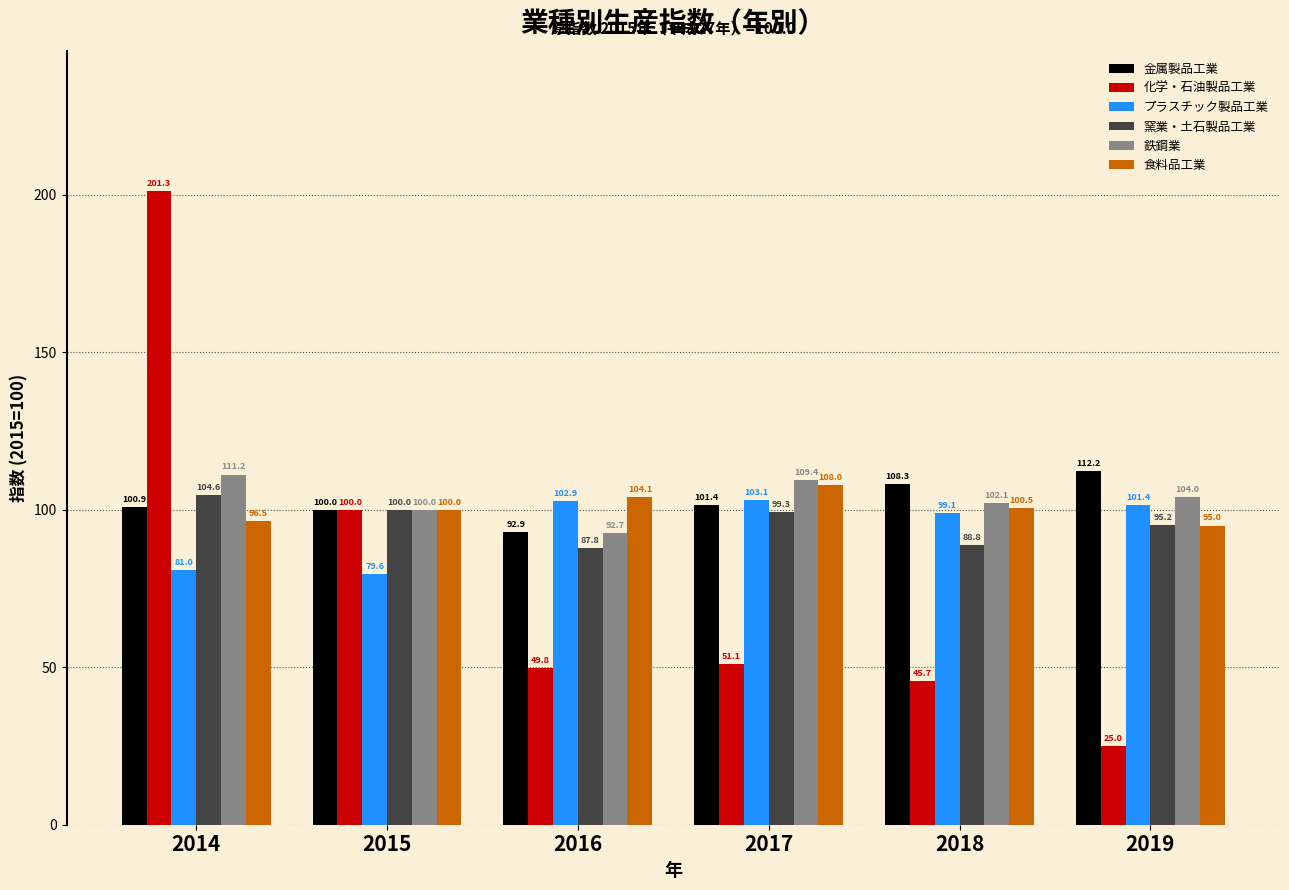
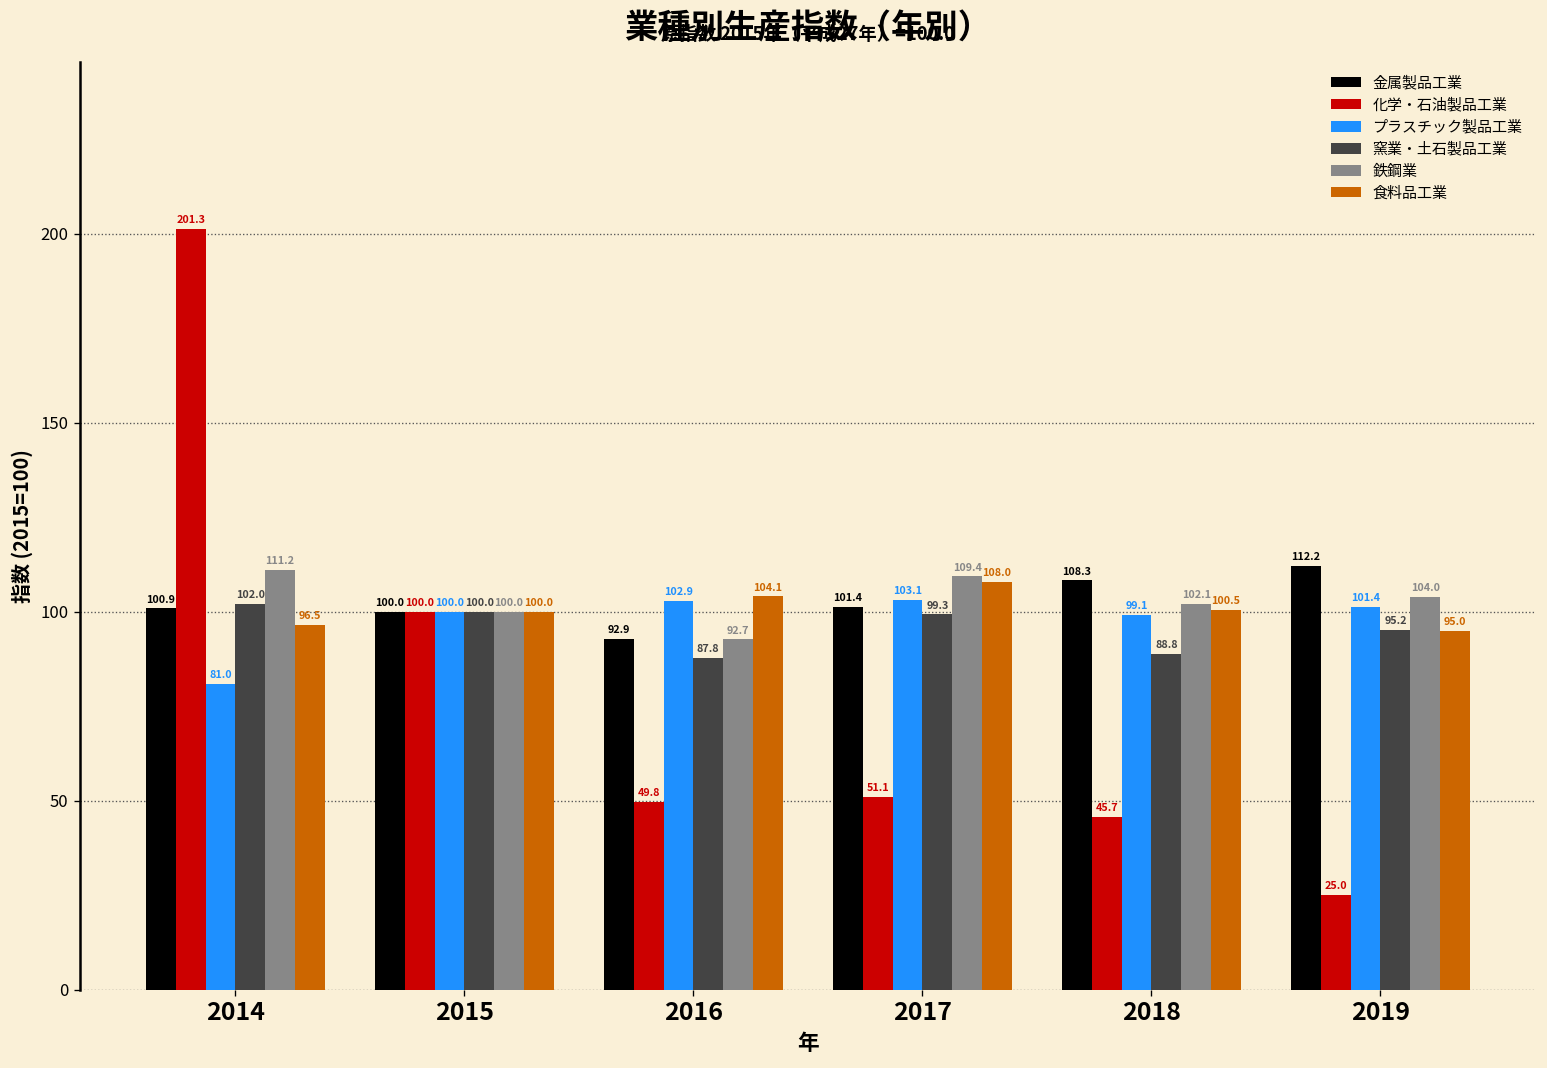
窯業・土石製品工業, 2014: 104.6 -> 102.0
プラスチック製品工業, 2015: 79.6 -> 100.0
